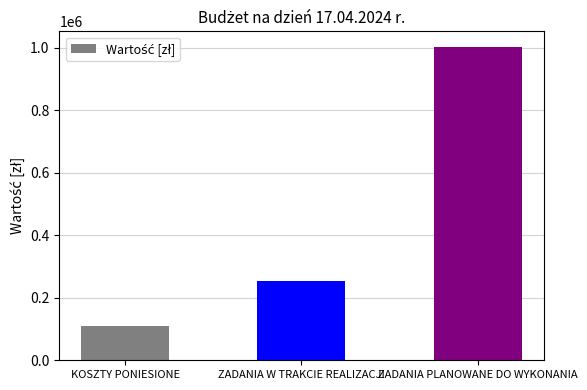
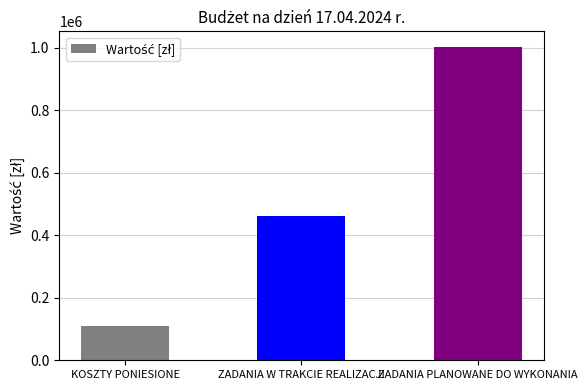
ZADANIA W TRAKCIE REALIZACJI: 250000 -> 460000
